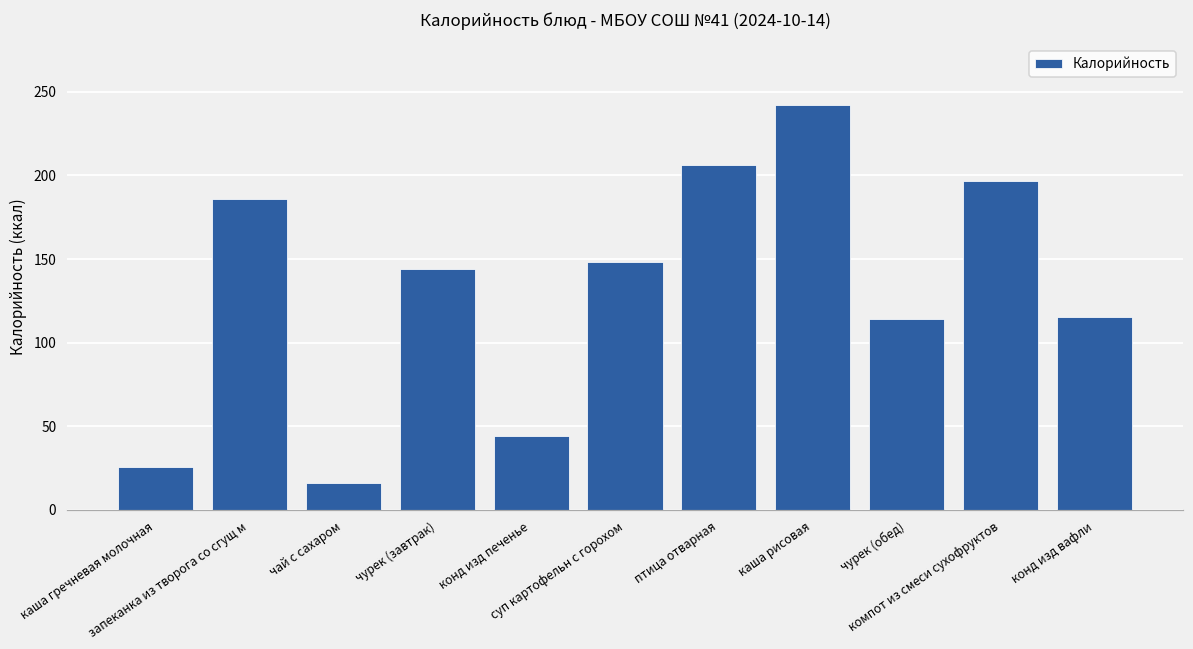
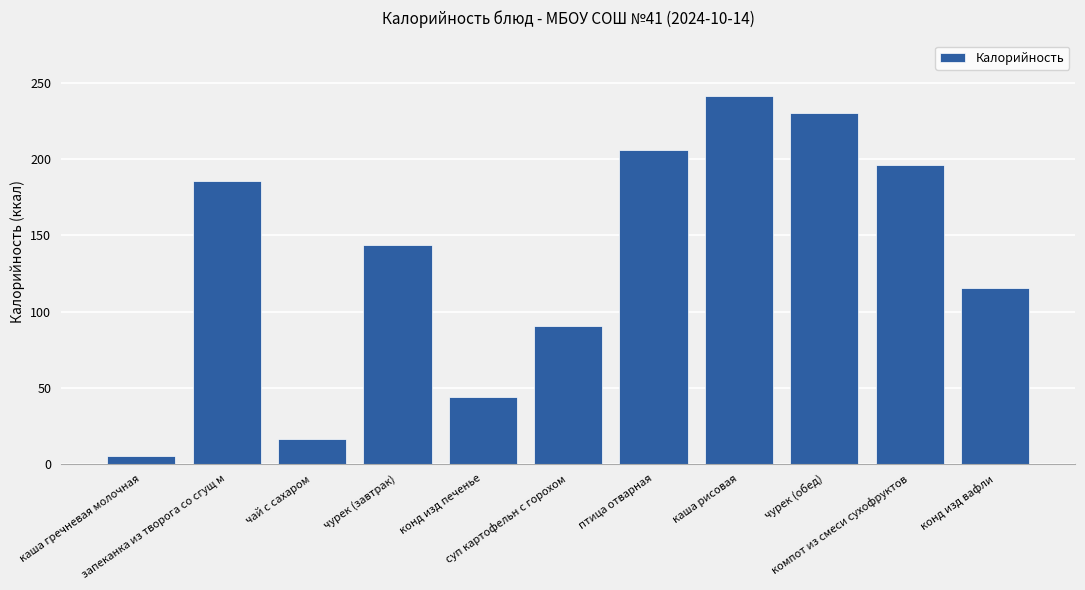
каша гречневая молочная: 26 -> 5
суп картофельн с горохом: 148 -> 90
чурек (обед): 114 -> 231
